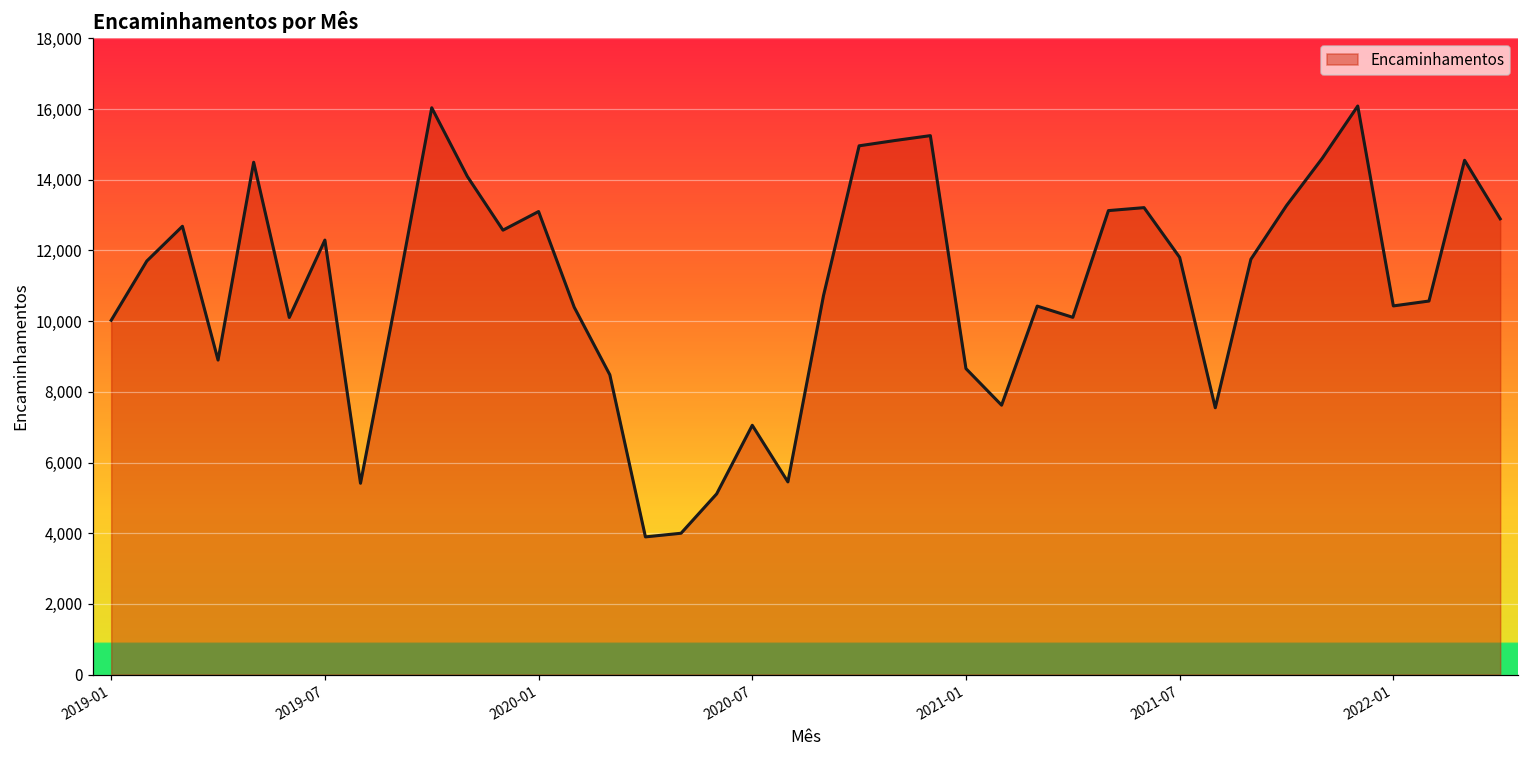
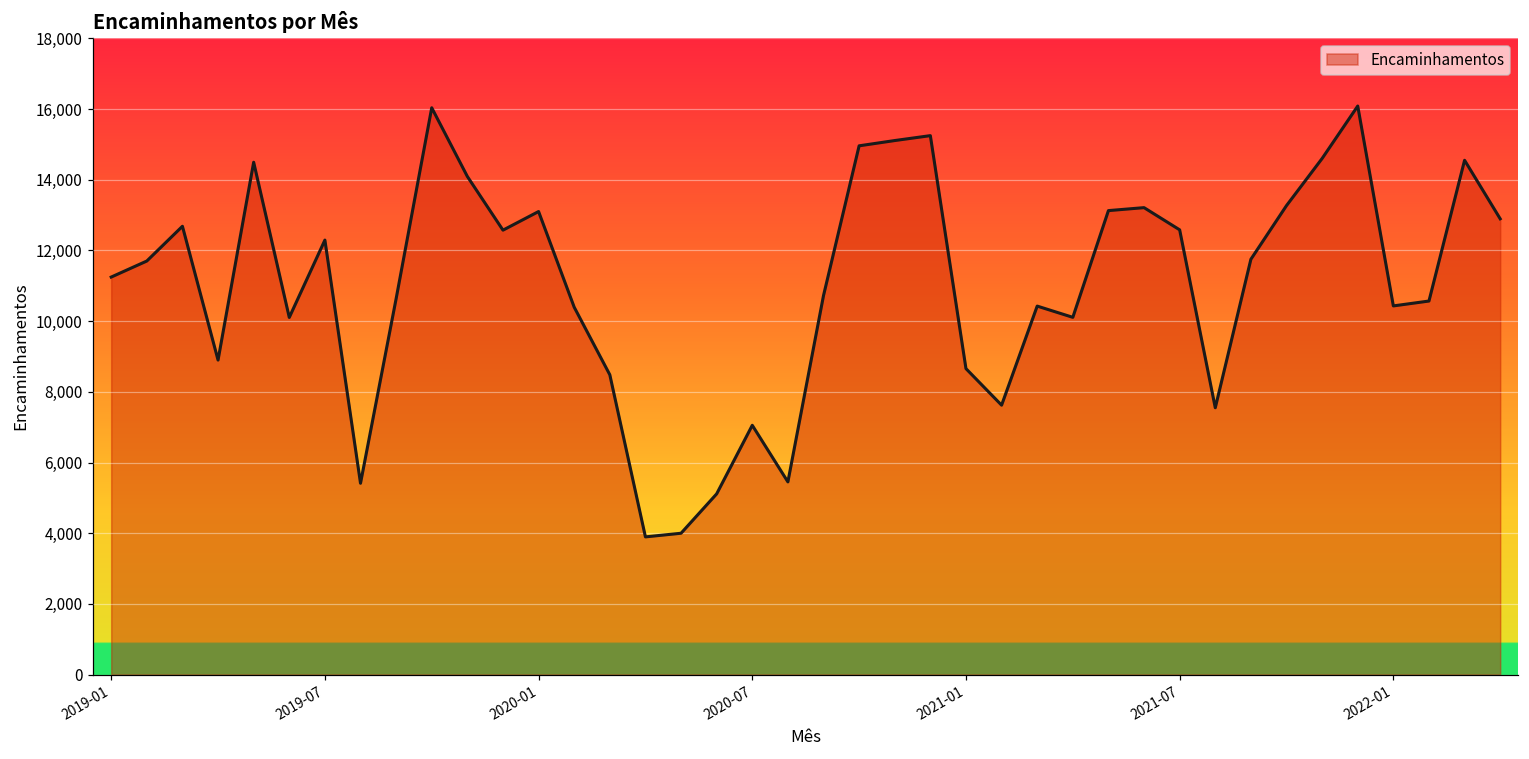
2019-01: 10,000 -> 11,200
2021-07: 11,800 -> 12,600
